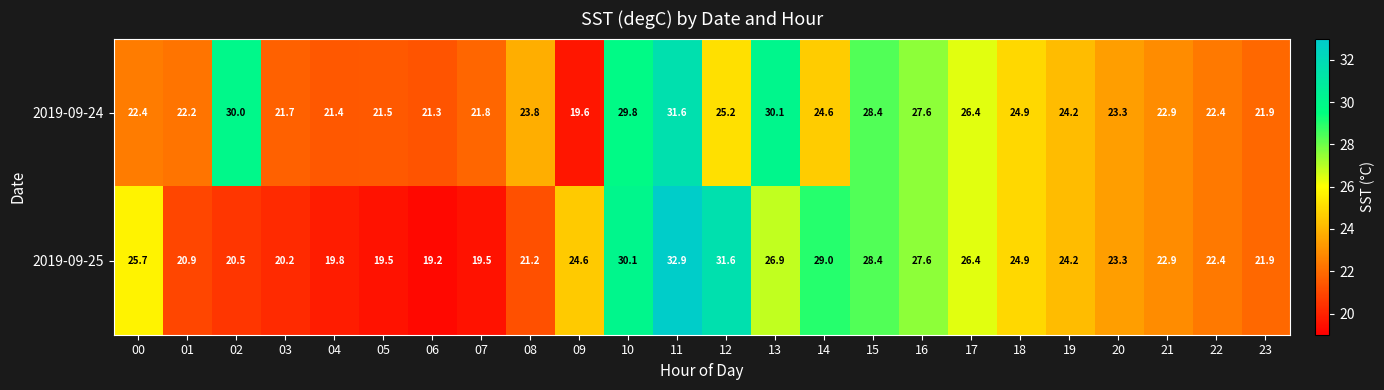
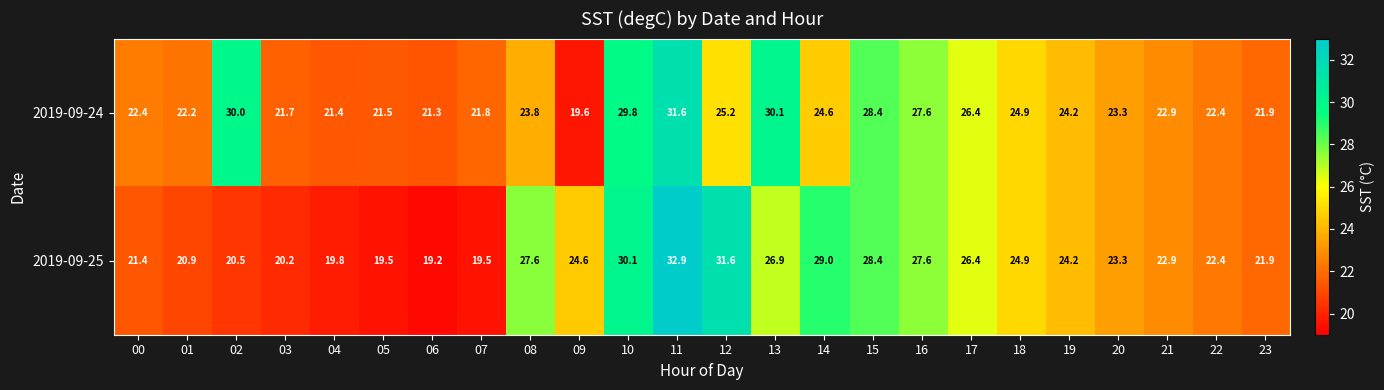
2019-09-25, 00: 25.7 -> 21.4
2019-09-25, 08: 21.2 -> 27.6
